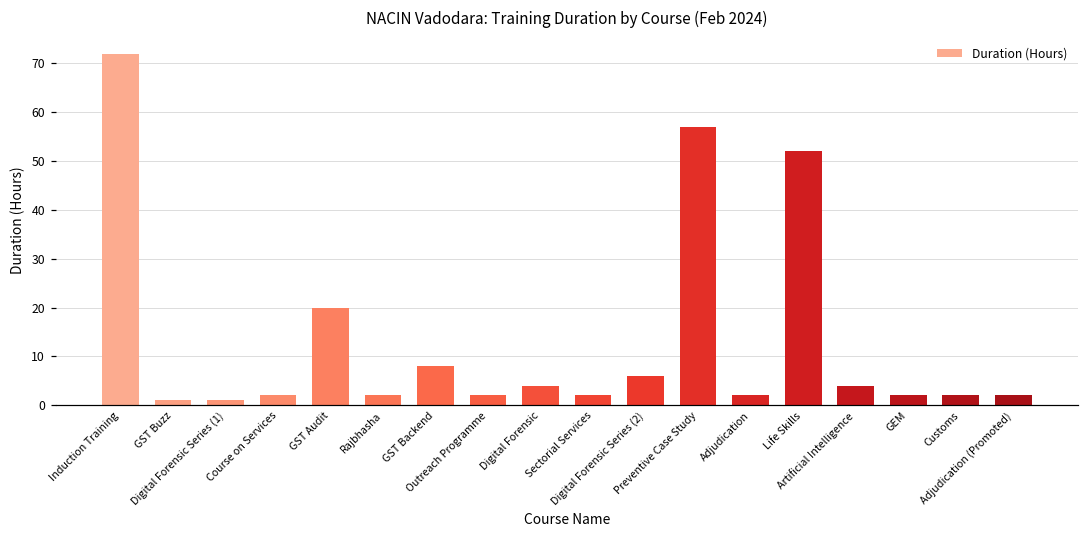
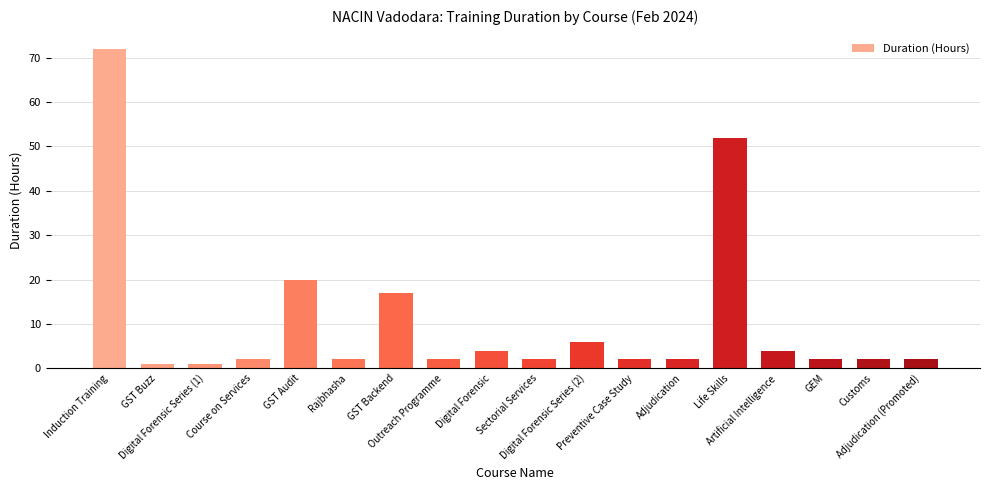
GST Backend: 8 -> 17
Preventive Case Study: 57 -> 2
